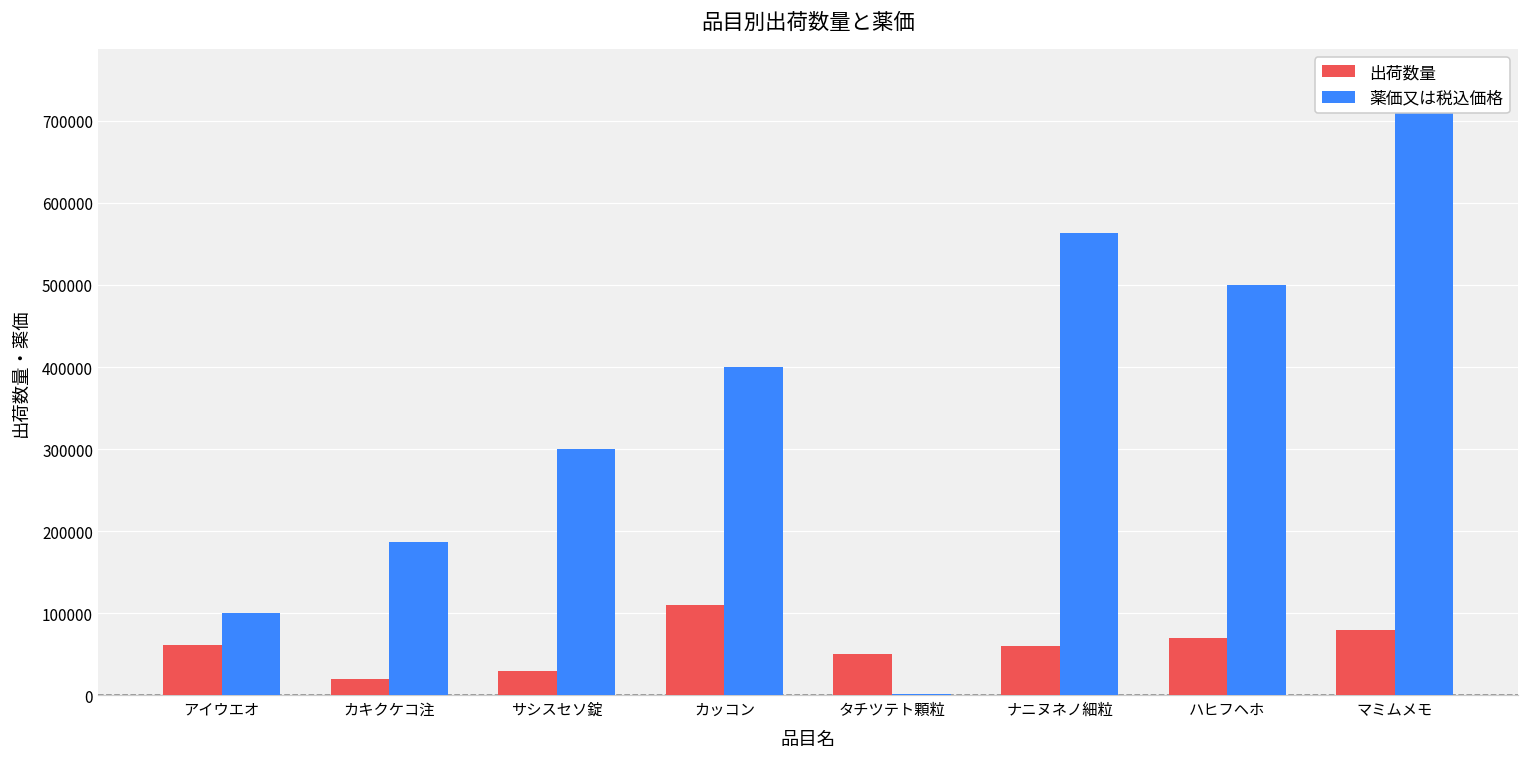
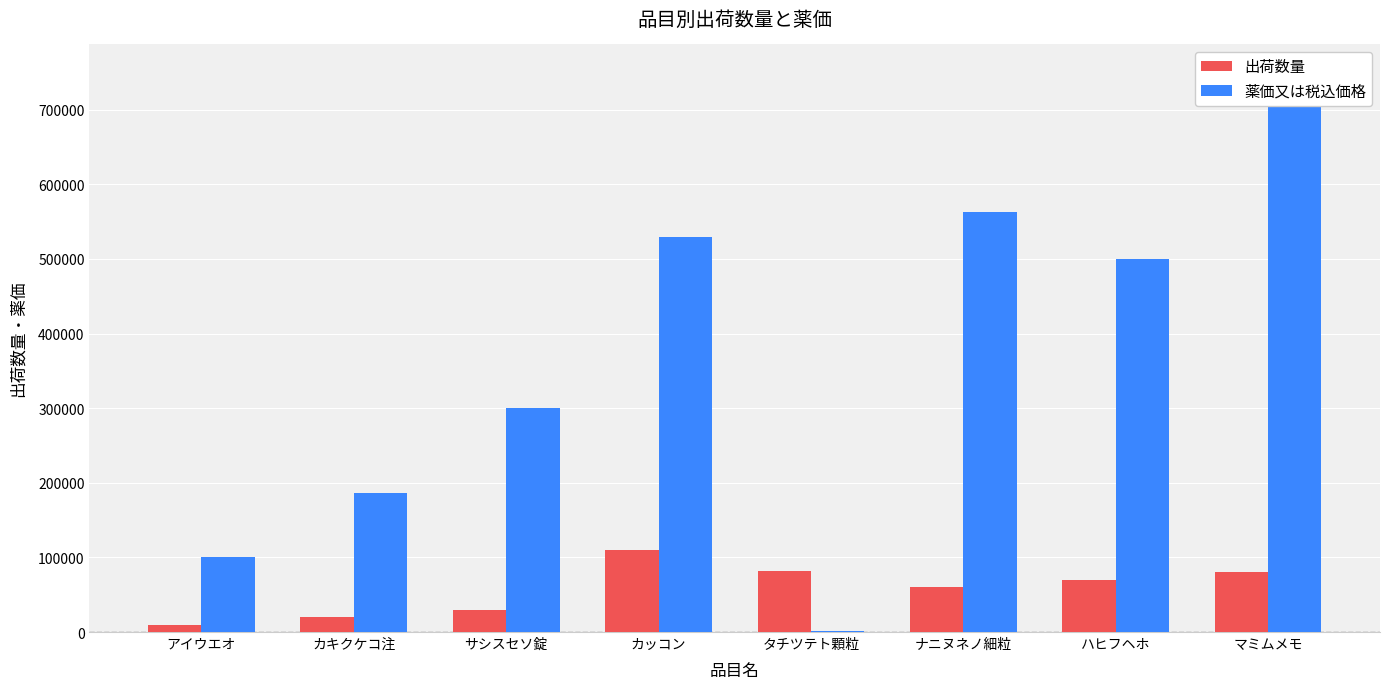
出荷数量, アイウエオ: 60000 -> 10000
薬価又は税込価格, カッコン: 400000 -> 530000
出荷数量, タチツテト顆粒: 50000 -> 80000
